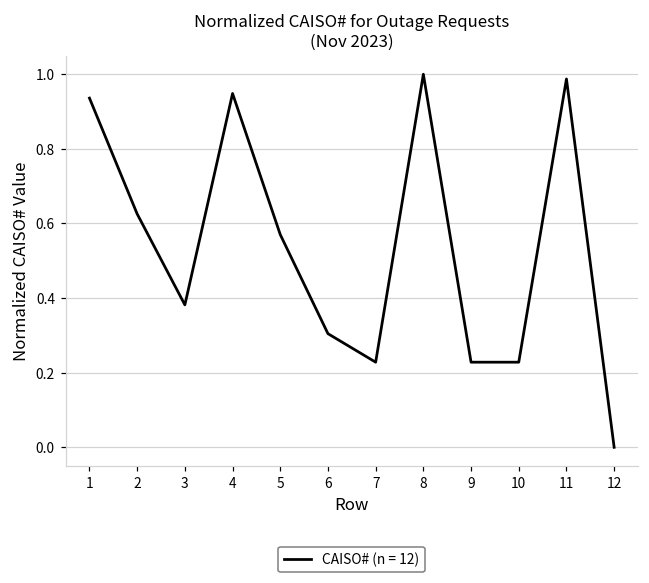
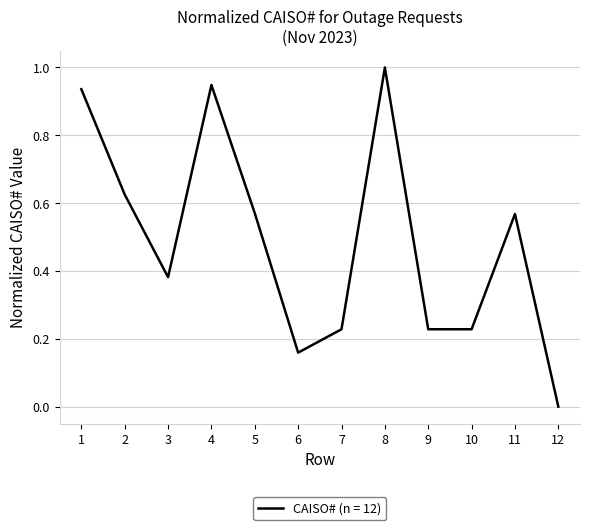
6: 0.30 -> 0.16
11: 0.99 -> 0.57
